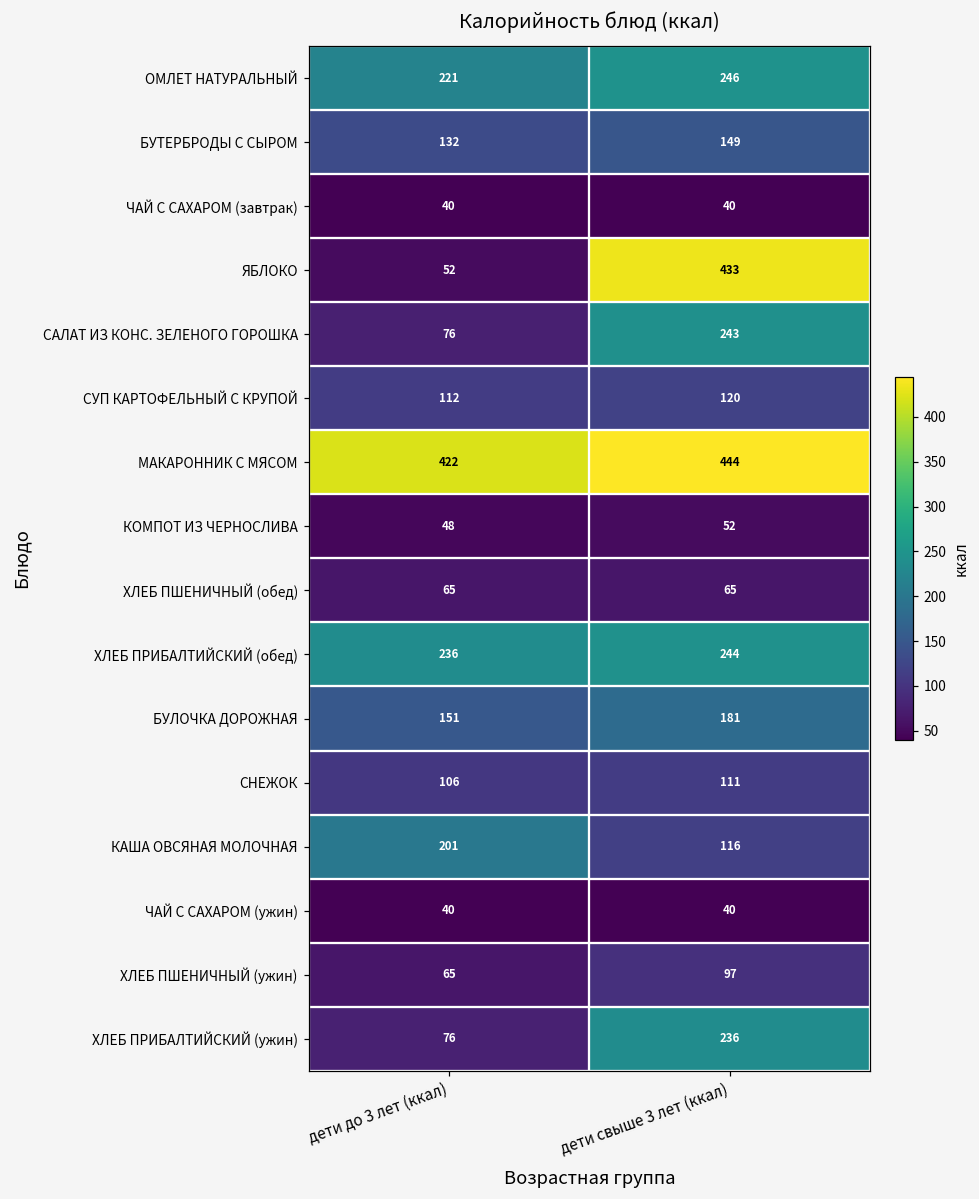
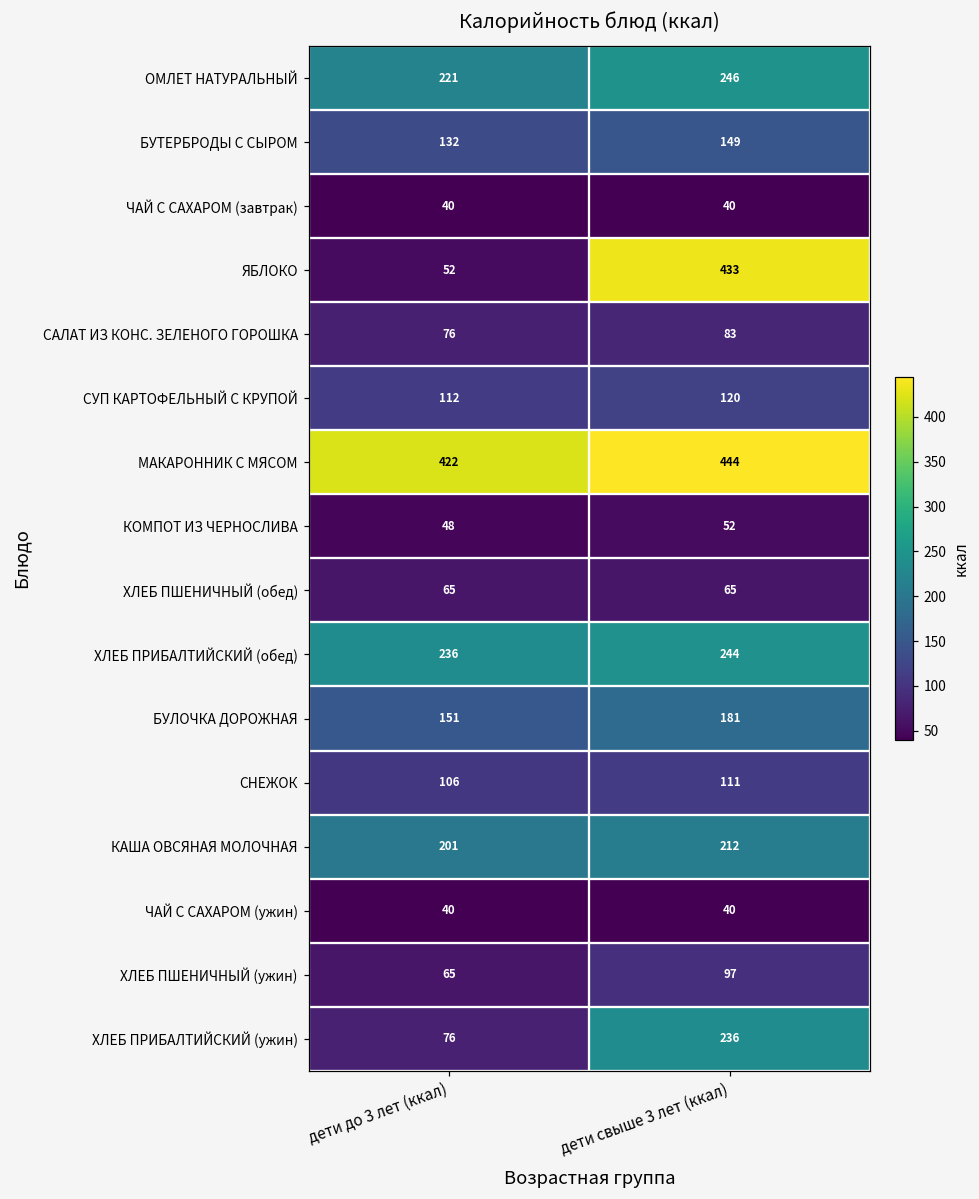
САЛАТ ИЗ КОНС. ЗЕЛЕНОГО ГОРОШКА, дети свыше 3 лет (ккал): 243 -> 83
КАША ОВСЯНАЯ МОЛОЧНАЯ, дети свыше 3 лет (ккал): 116 -> 212
